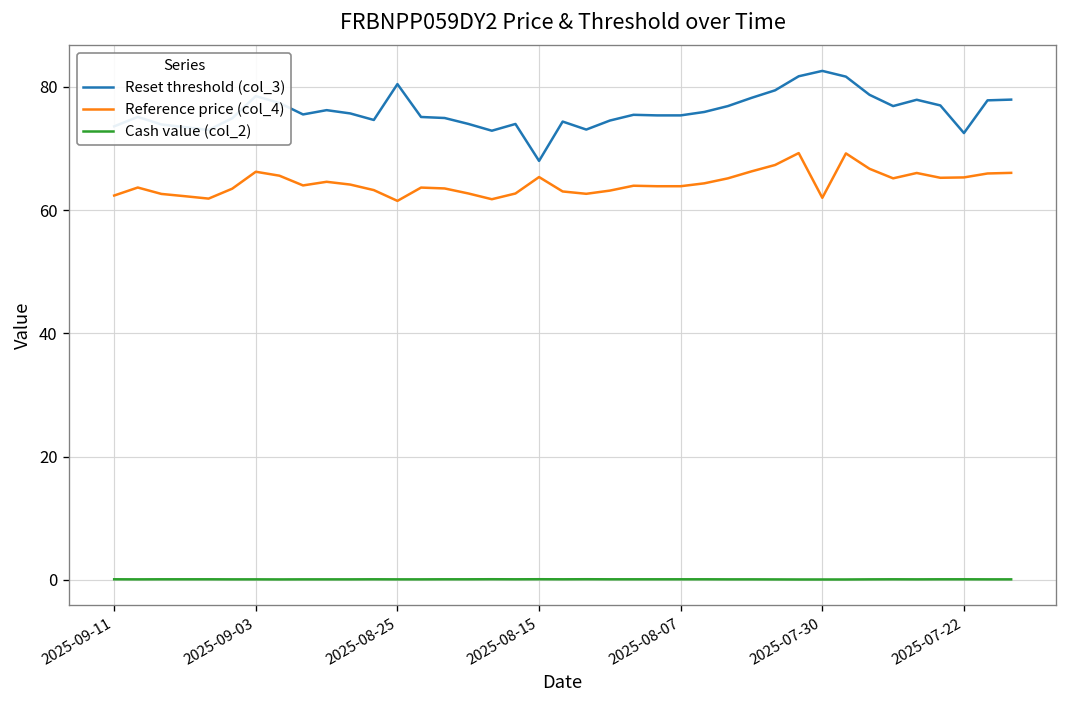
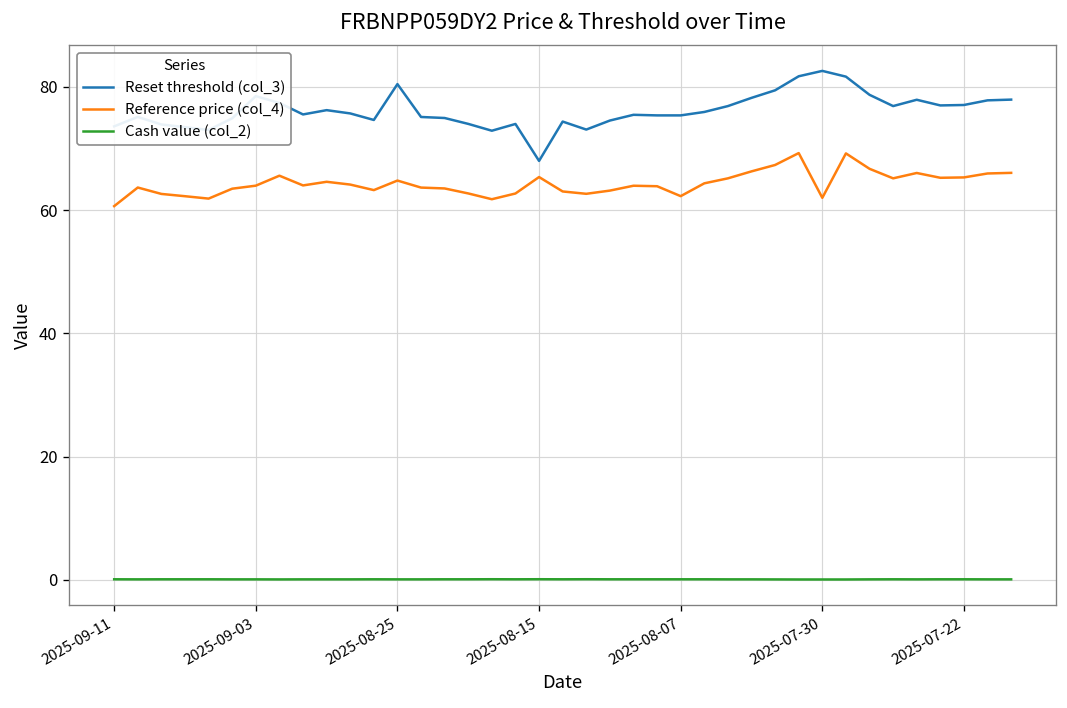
Reference price (col_4), 2025-09-11: 62 -> 61
Reference price (col_4), 2025-09-03: 66 -> 64
Reference price (col_4), 2025-08-25: 62 -> 65
Reference price (col_4), 2025-08-07: 64 -> 62
Reset threshold (col_3), 2025-07-22: 73 -> 77
